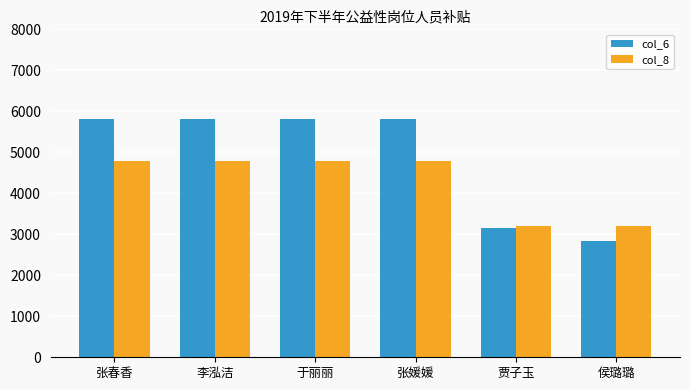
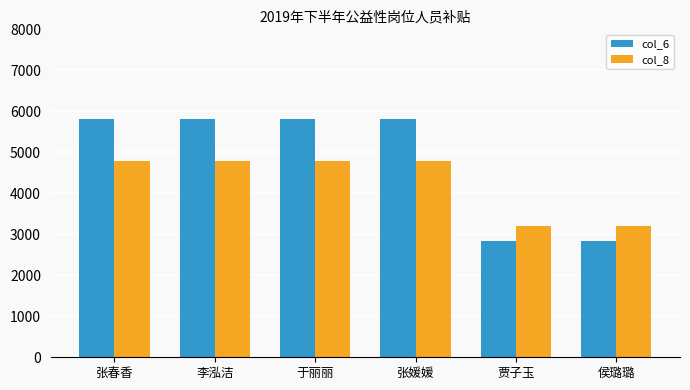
col_6, 贾子玉: 3200 -> 2800
